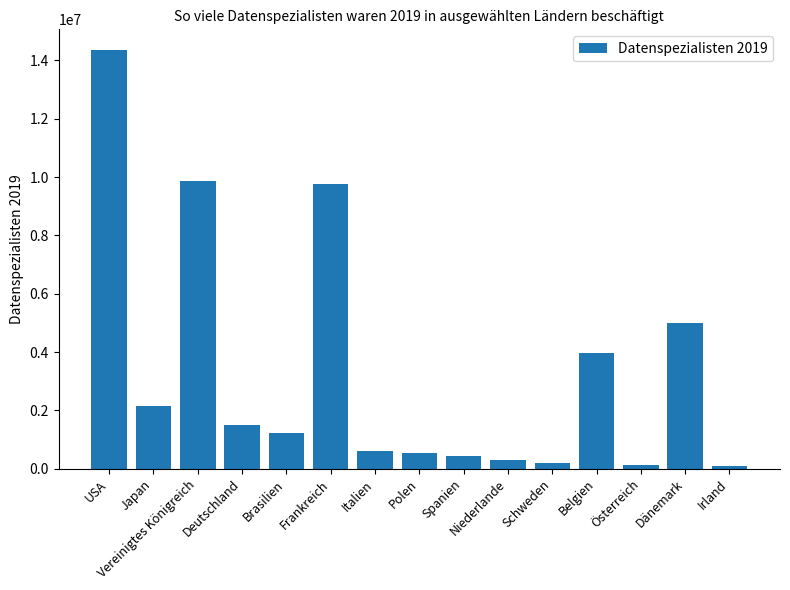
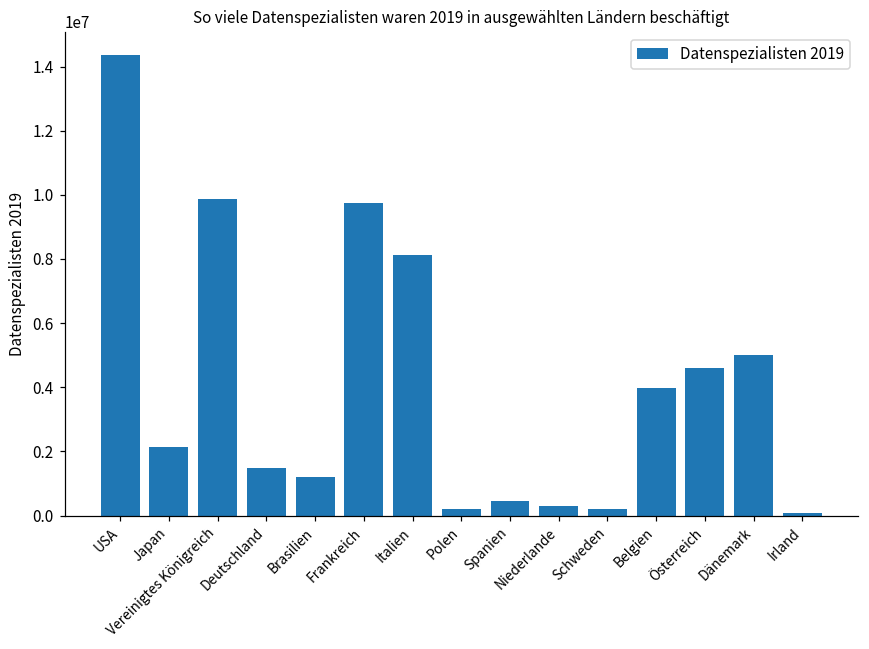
Italien: 600000 -> 8100000
Polen: 500000 -> 200000
Österreich: 100000 -> 4600000
